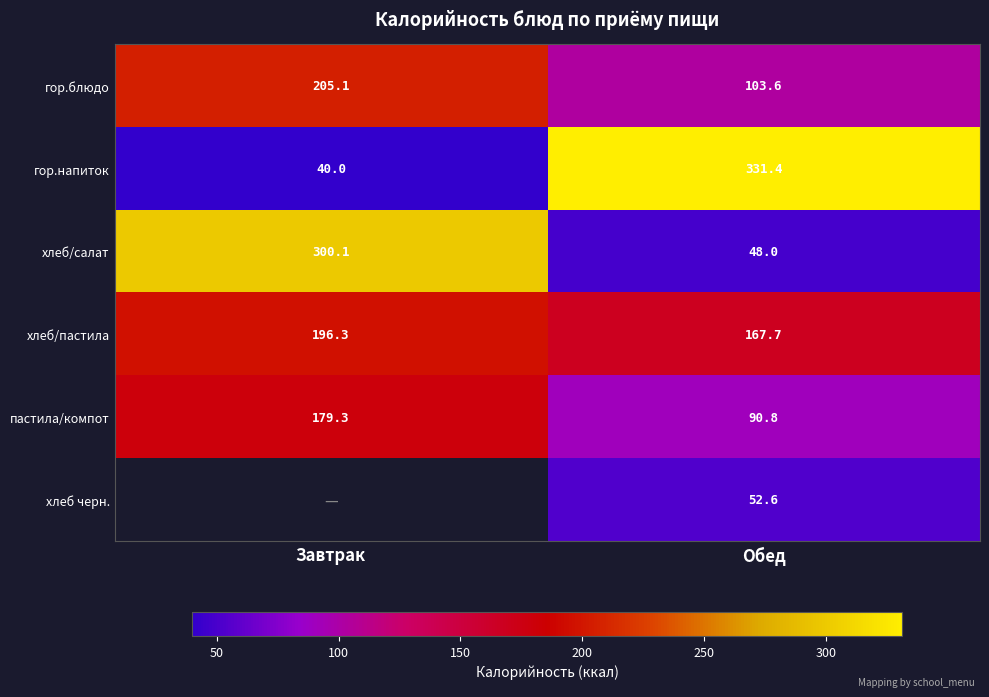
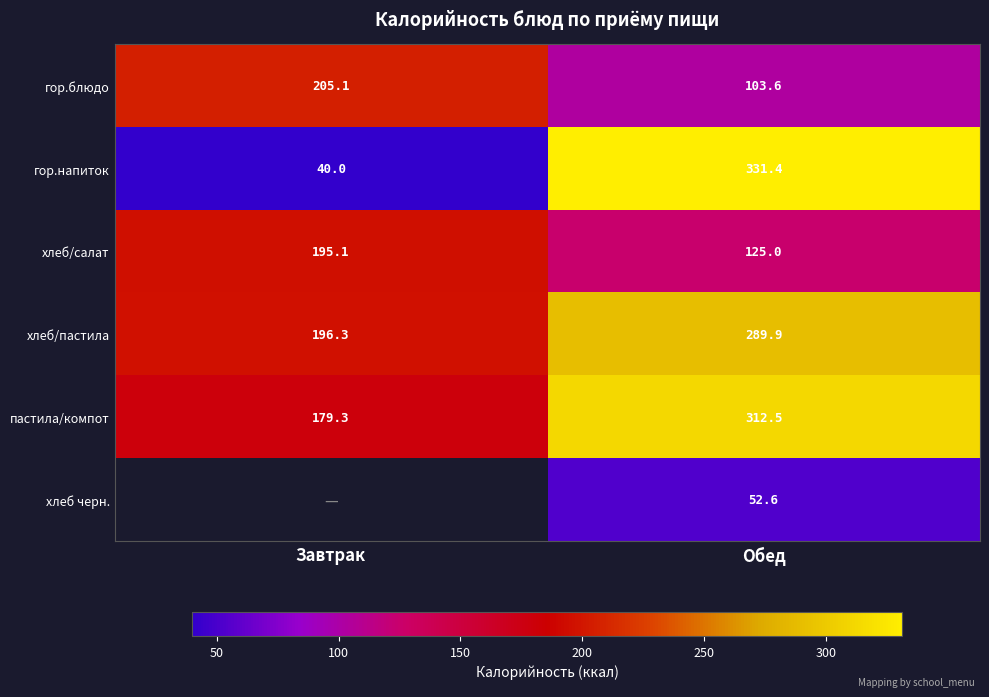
хлеб/салат, Завтрак: 300.1 -> 195.1
хлеб/салат, Обед: 48.0 -> 125.0
хлеб/пастила, Обед: 167.7 -> 289.9
пастила/компот, Обед: 90.8 -> 312.5
